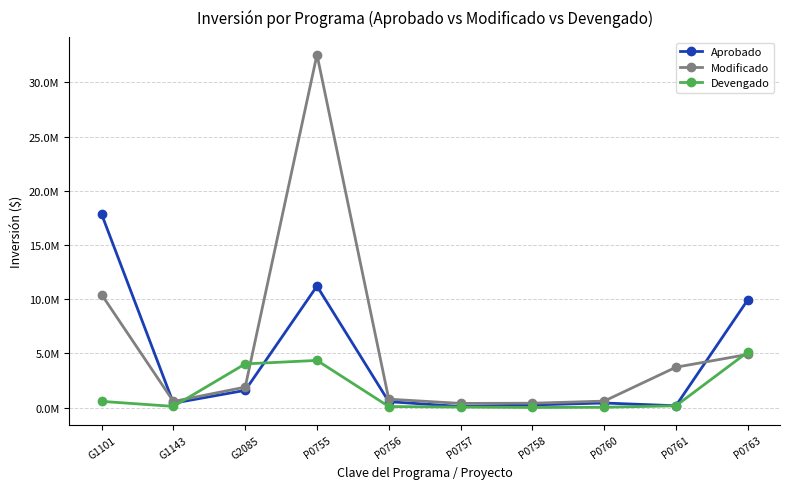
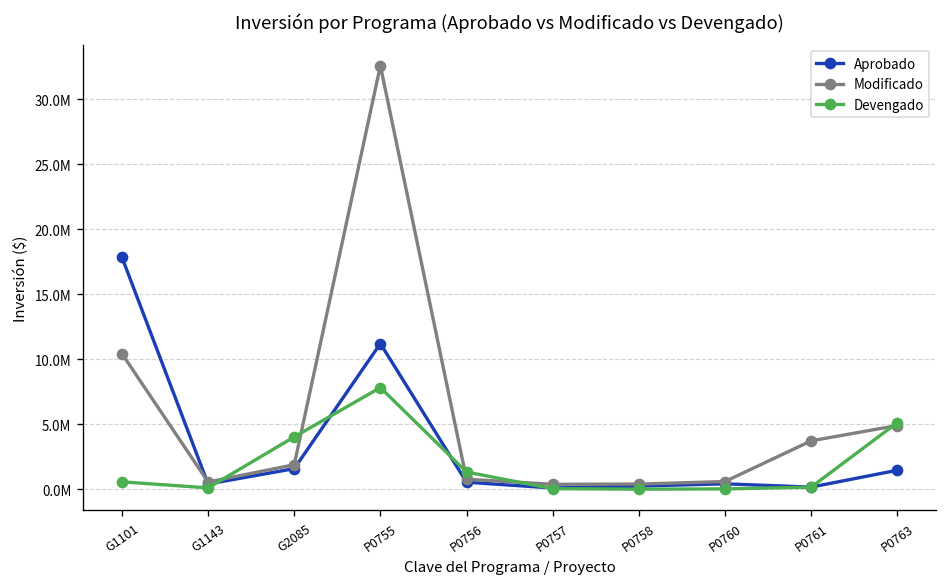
Devengado, P0755: 4300000 -> 7800000
Devengado, P0756: 100000 -> 1300000
Aprobado, P0763: 9900000 -> 1500000
